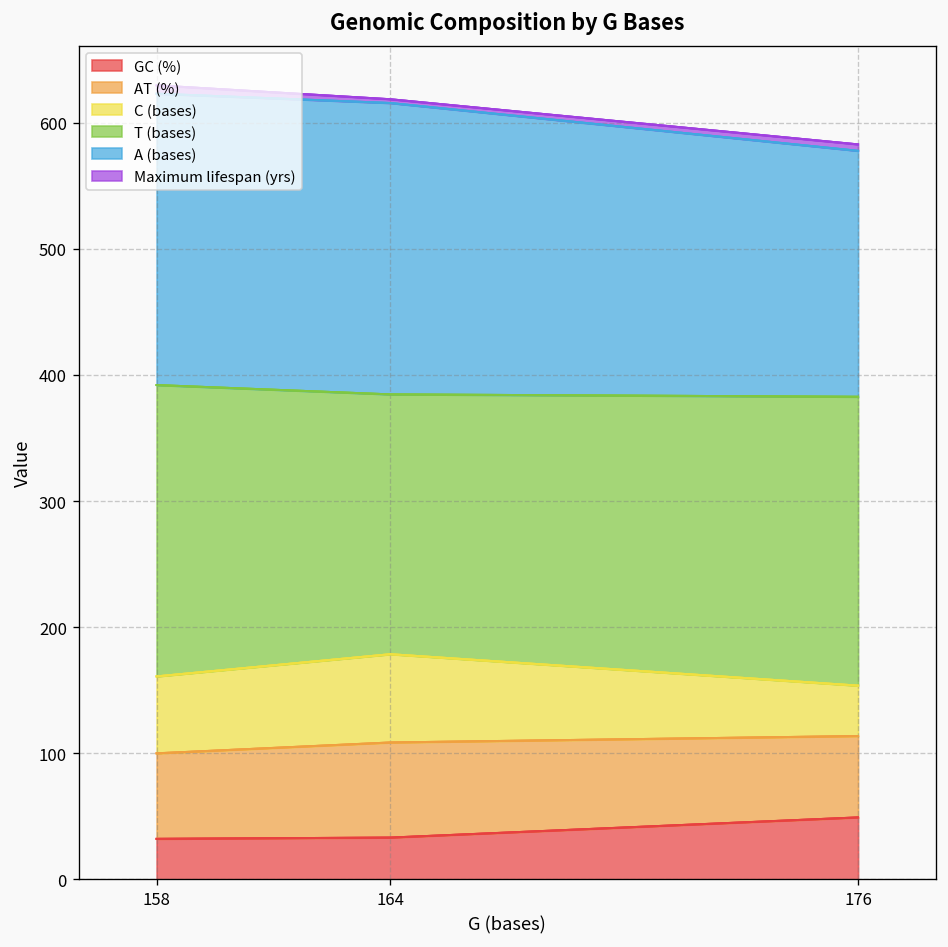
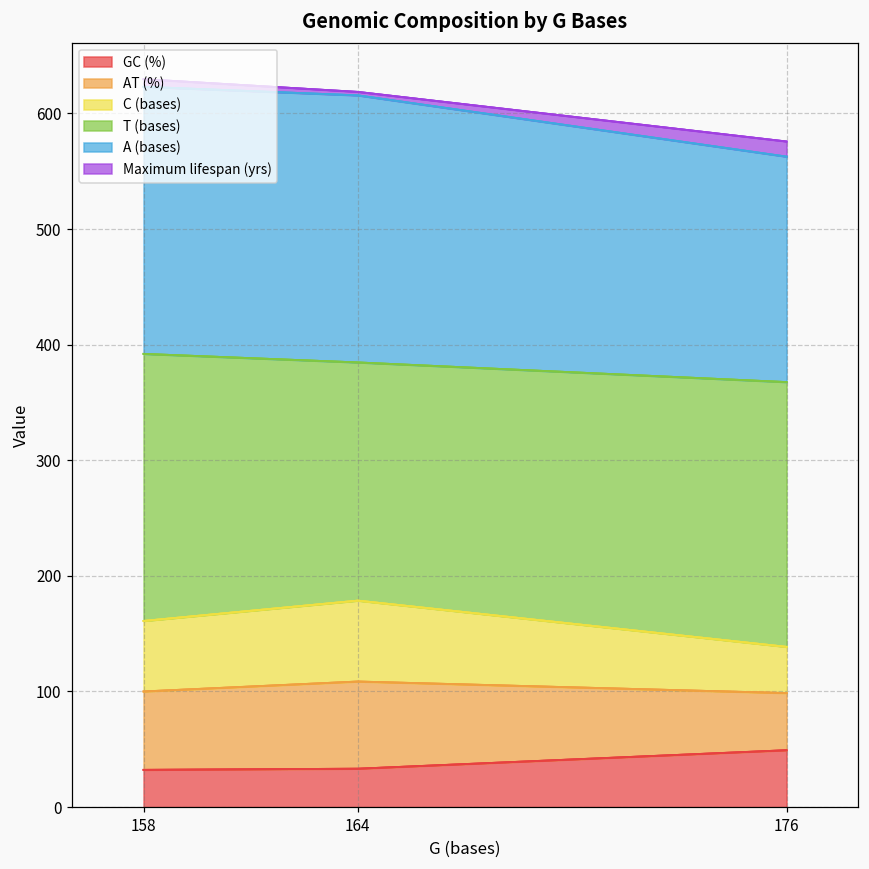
AT (%), 176: 65 -> 49
Maximum lifespan (yrs), 176: 5 -> 13
